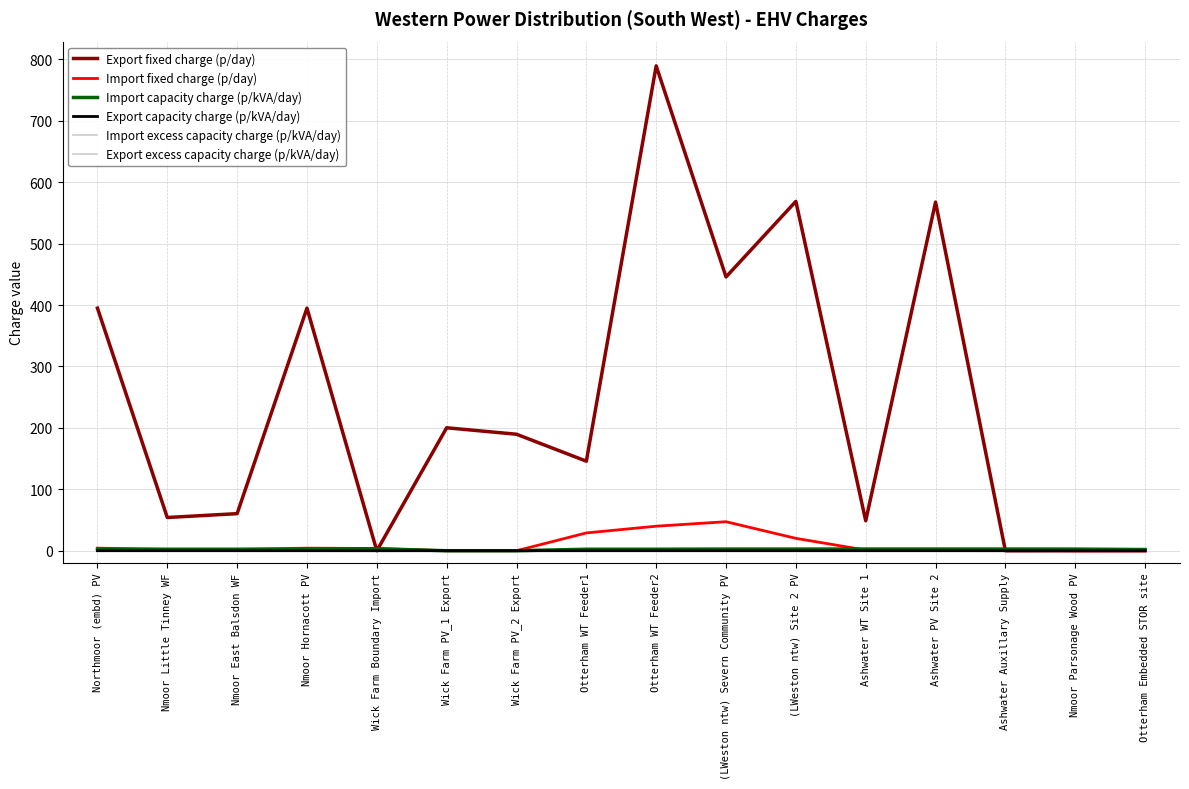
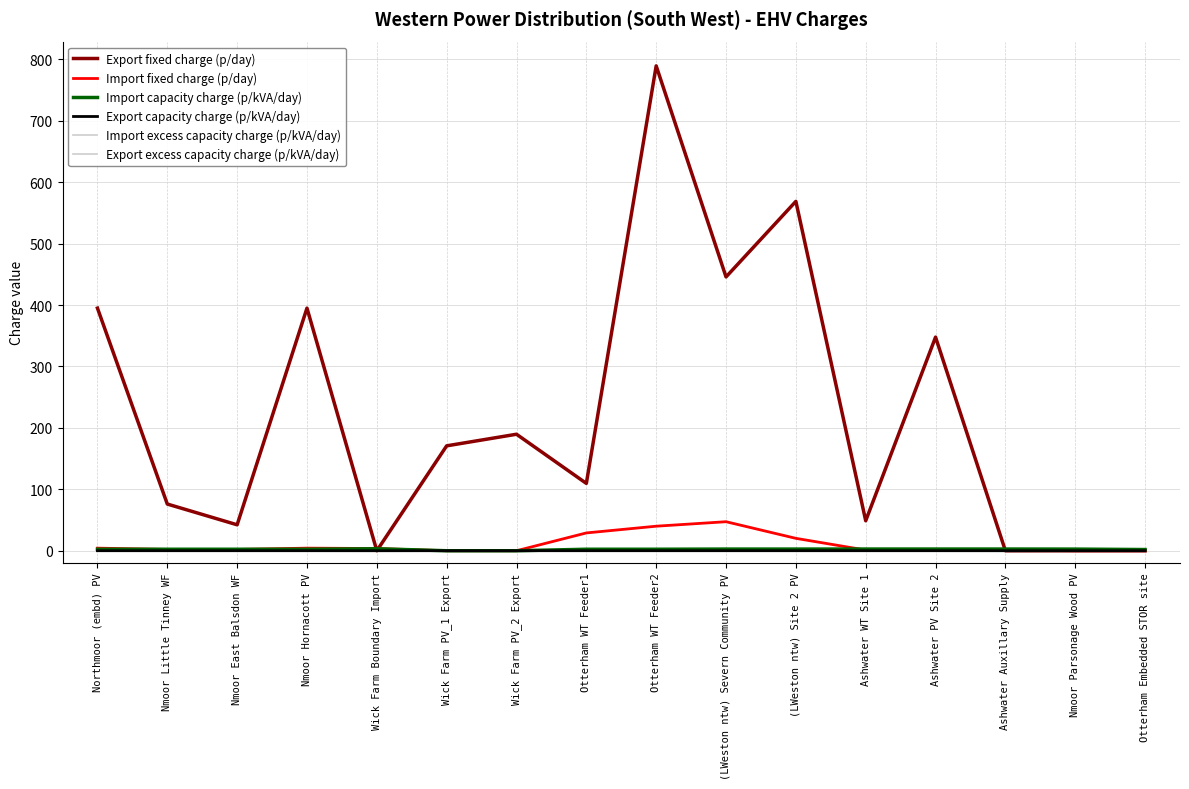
Export fixed charge (p/day), Nmoor Little Tinney WF: 50 -> 80
Export fixed charge (p/day), Nmoor East Balsdon WF: 60 -> 40
Export fixed charge (p/day), Wick Farm PV_1 Export: 200 -> 170
Export fixed charge (p/day), Otterham WT Feeder1: 150 -> 110
Export fixed charge (p/day), Ashwater PV Site 2: 570 -> 350
